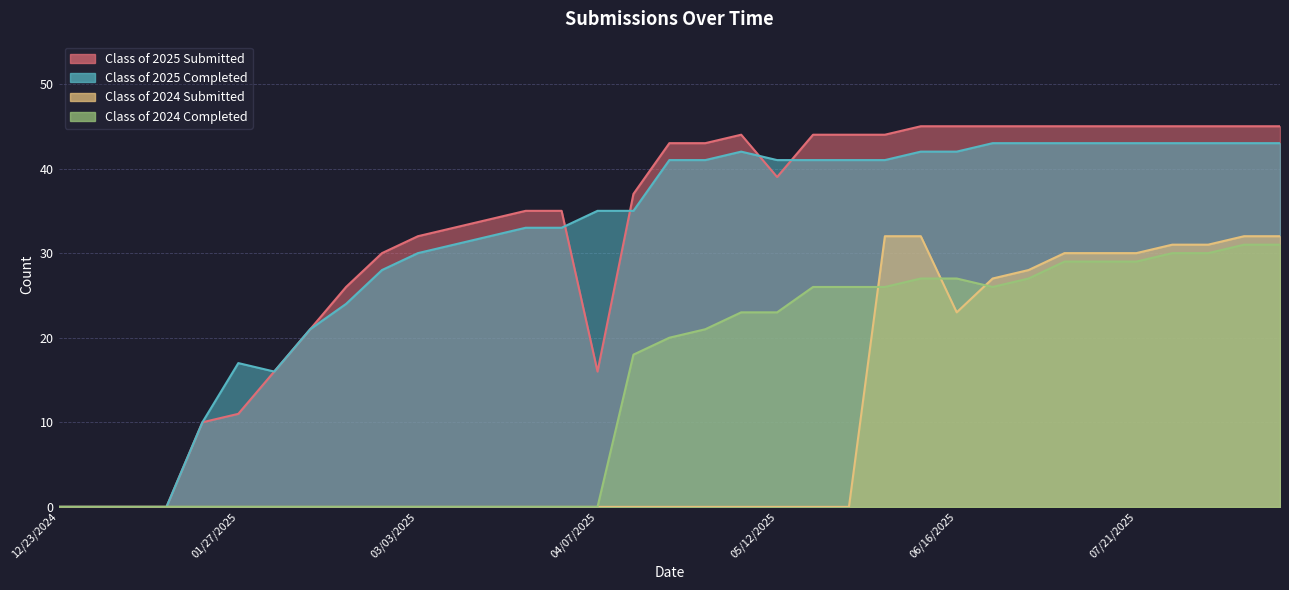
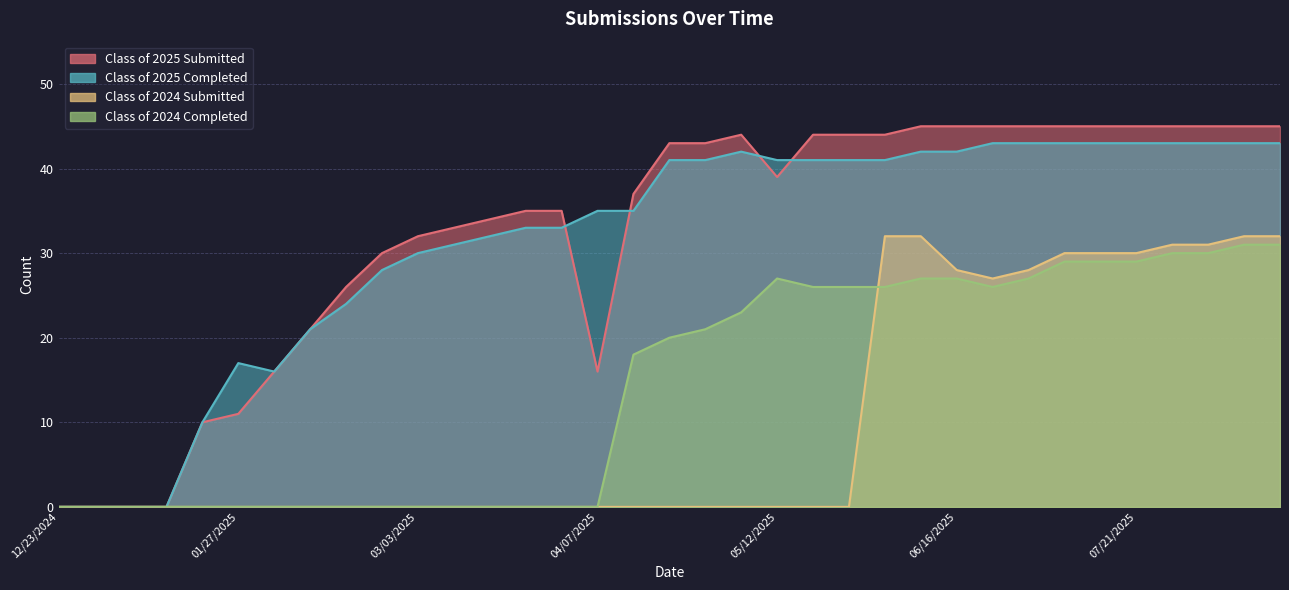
Class of 2024 Completed, 05/12/2025: 23 -> 27
Class of 2024 Submitted, 06/16/2025: 23 -> 28
